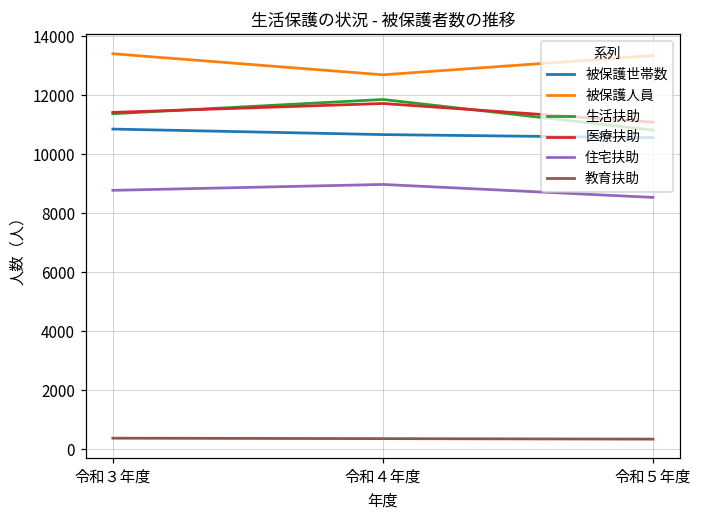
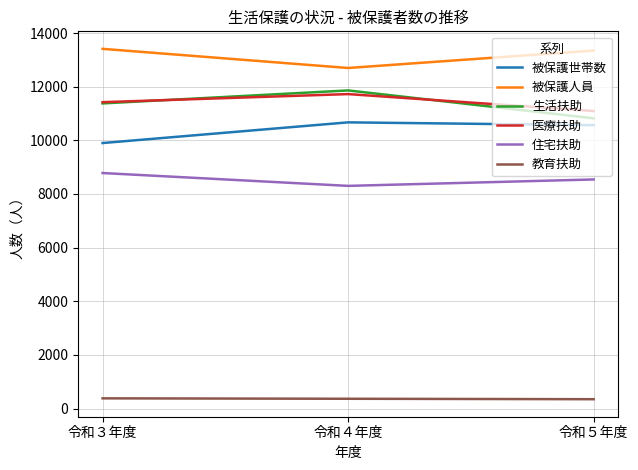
被保護世帯数, 令和３年度: 10900 -> 9900
住宅扶助, 令和４年度: 9000 -> 8300
